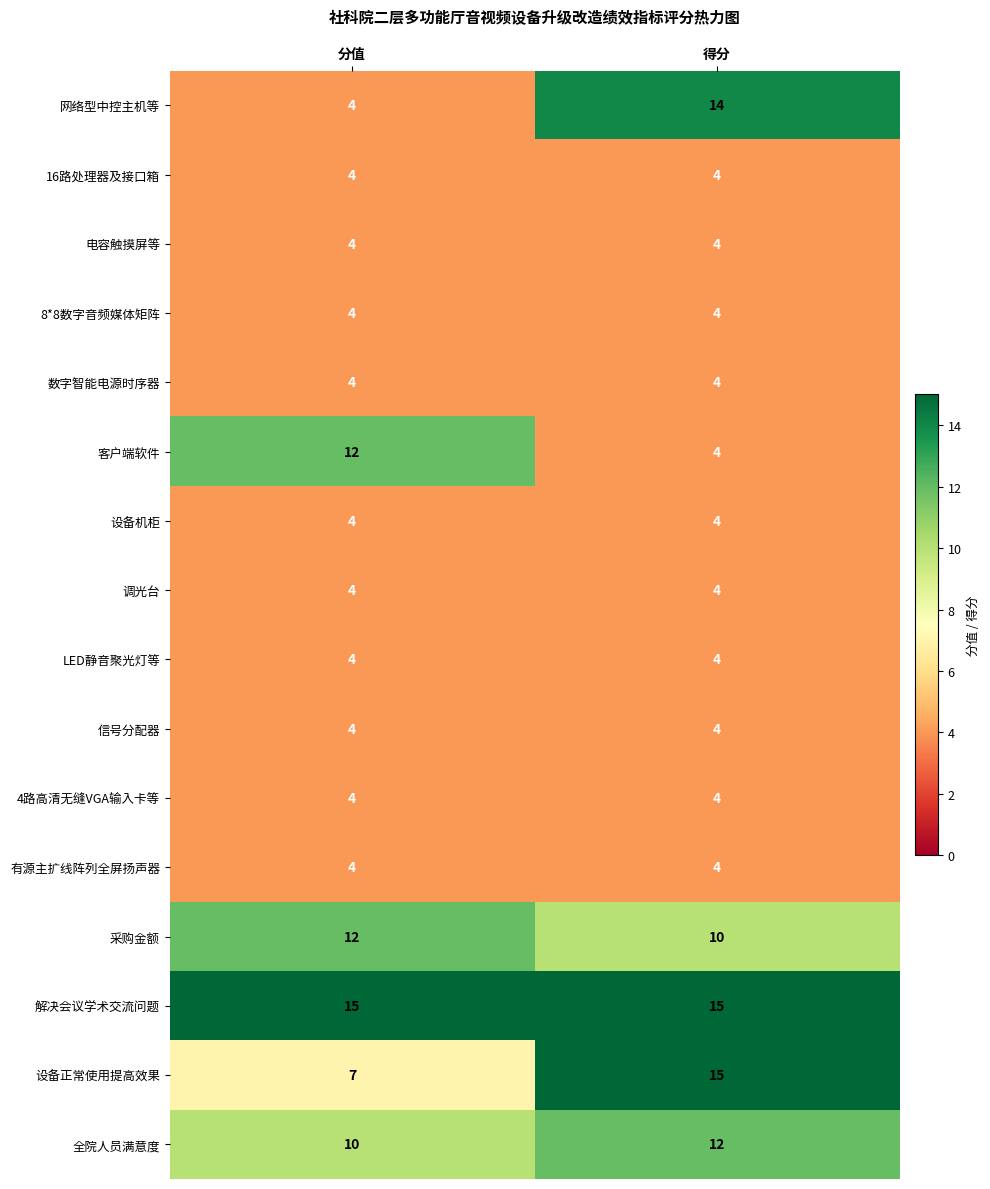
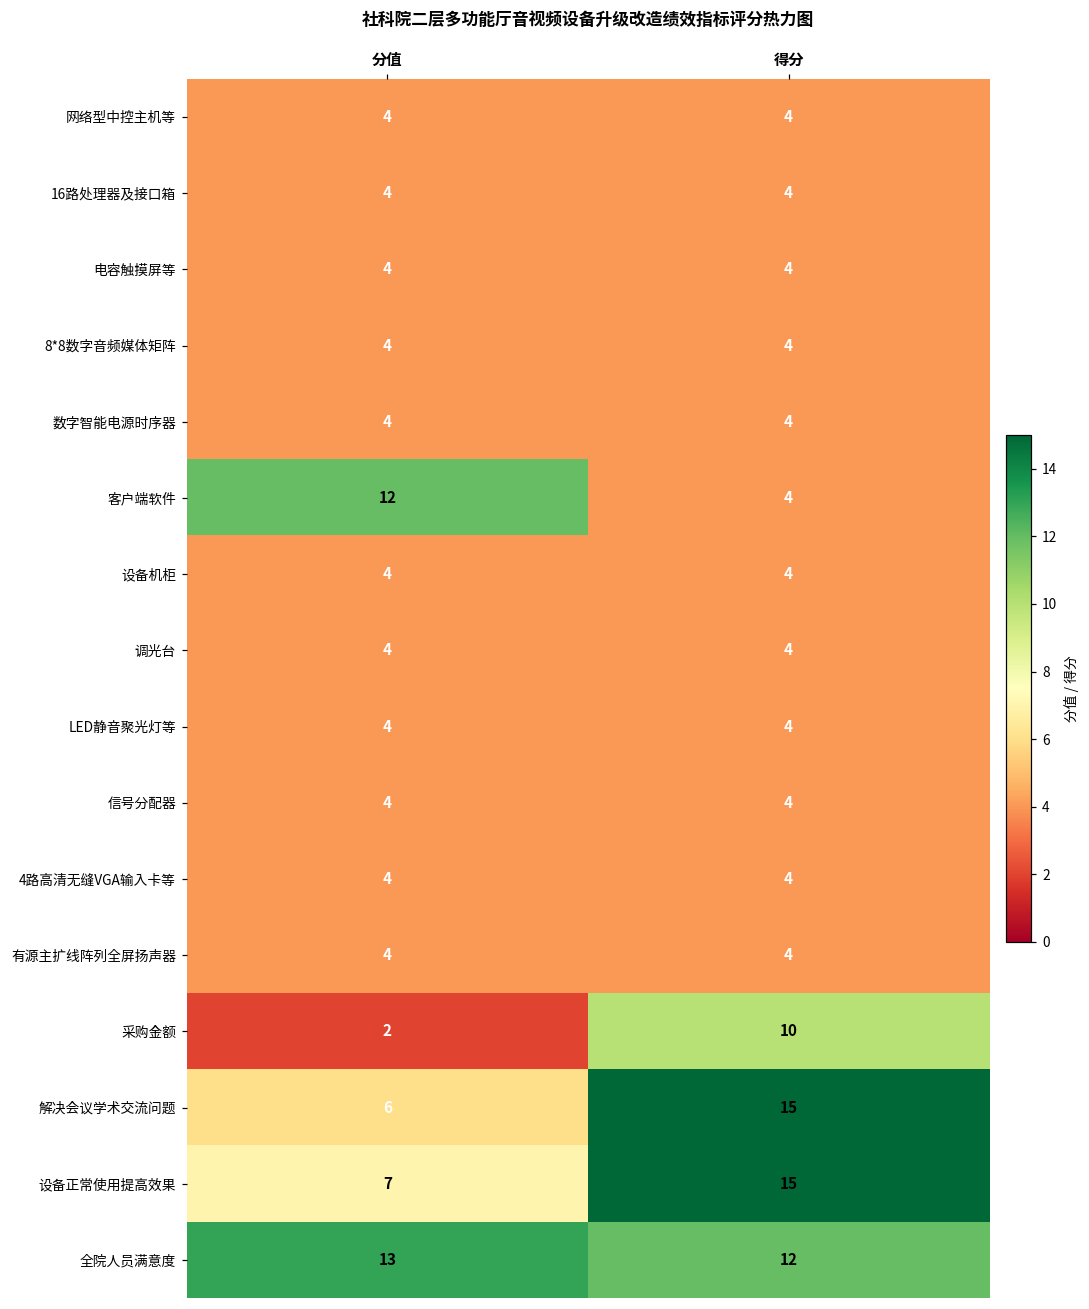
网络型中控主机等, 得分: 14 -> 4
采购金额, 分值: 12 -> 2
解决会议学术交流问题, 分值: 15 -> 6
全院人员满意度, 分值: 10 -> 13
